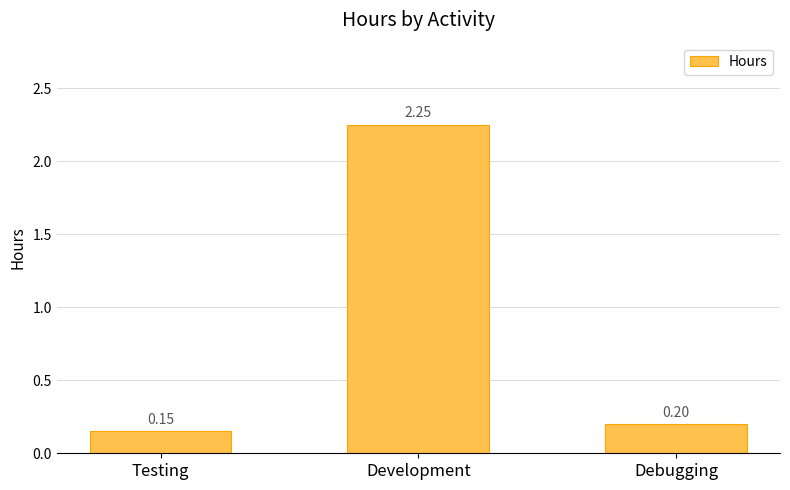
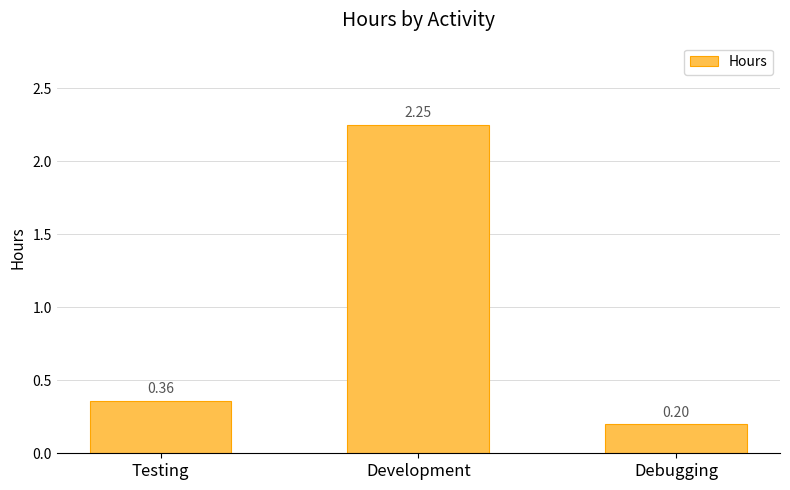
Testing: 0.15 -> 0.36
